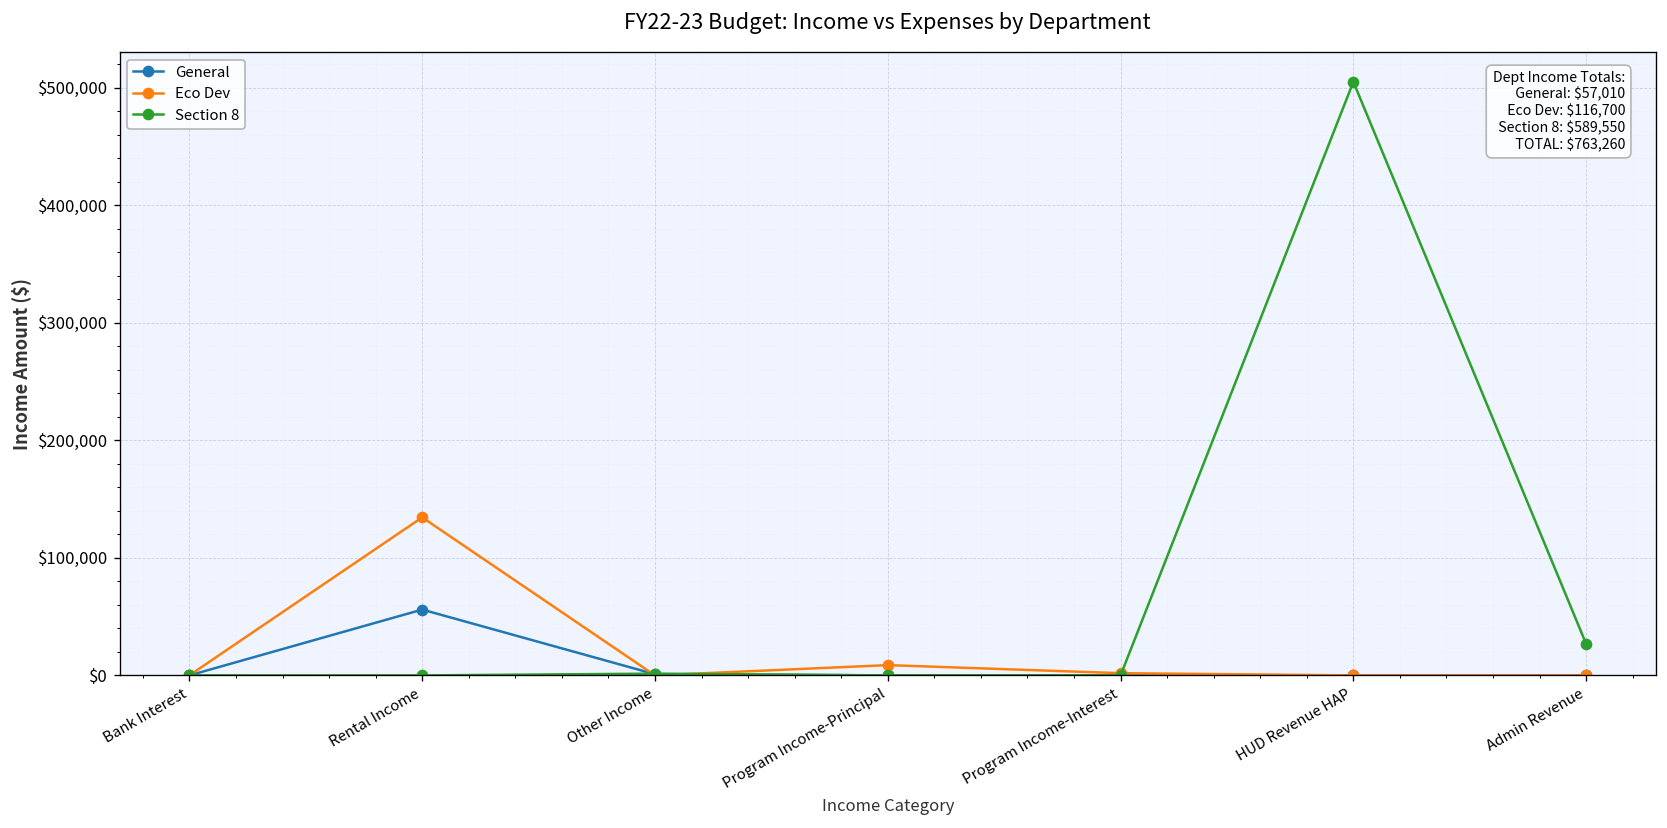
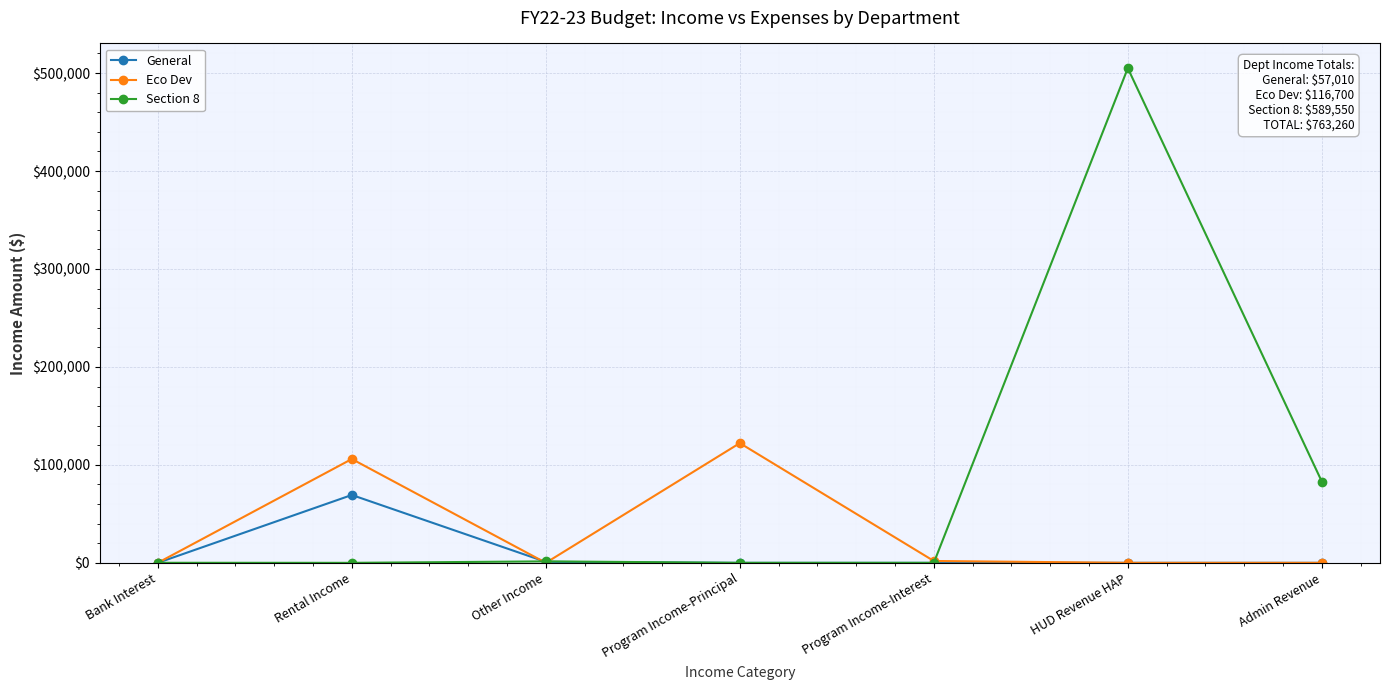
General, Rental Income: $60,000 -> $70,000
Eco Dev, Rental Income: $130,000 -> $110,000
Eco Dev, Program Income-Principal: $10,000 -> $120,000
Section 8, Admin Revenue: $30,000 -> $80,000
